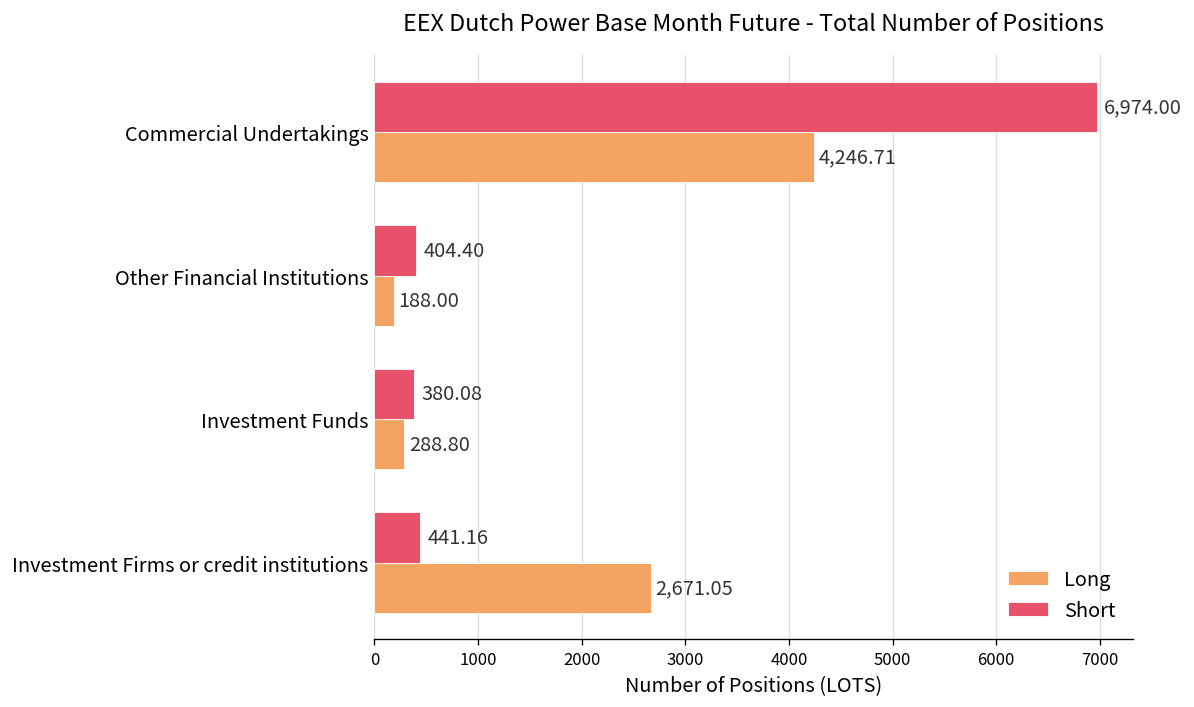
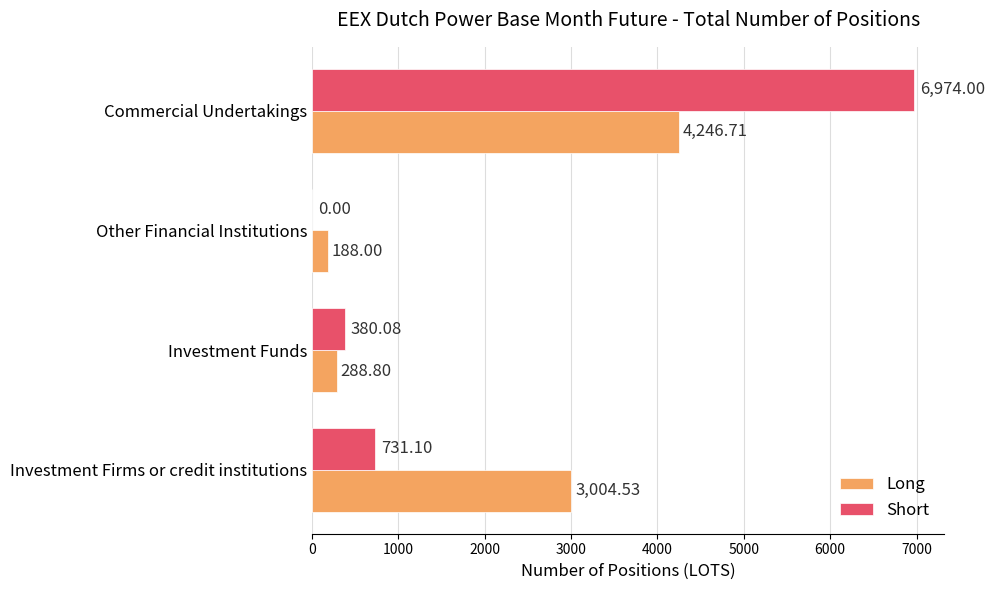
Short, Other Financial Institutions: 404.40 -> 0.00
Short, Investment Firms or credit institutions: 441.16 -> 731.10
Long, Investment Firms or credit institutions: 2,671.05 -> 3,004.53
